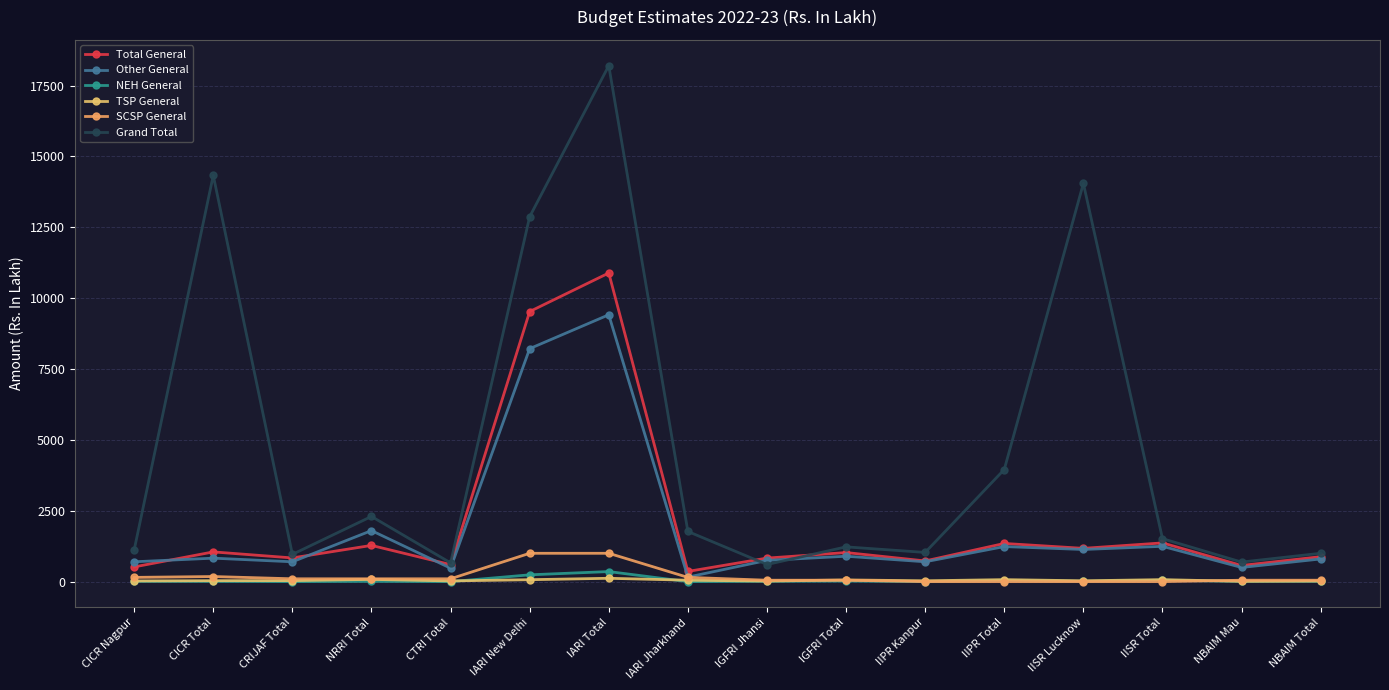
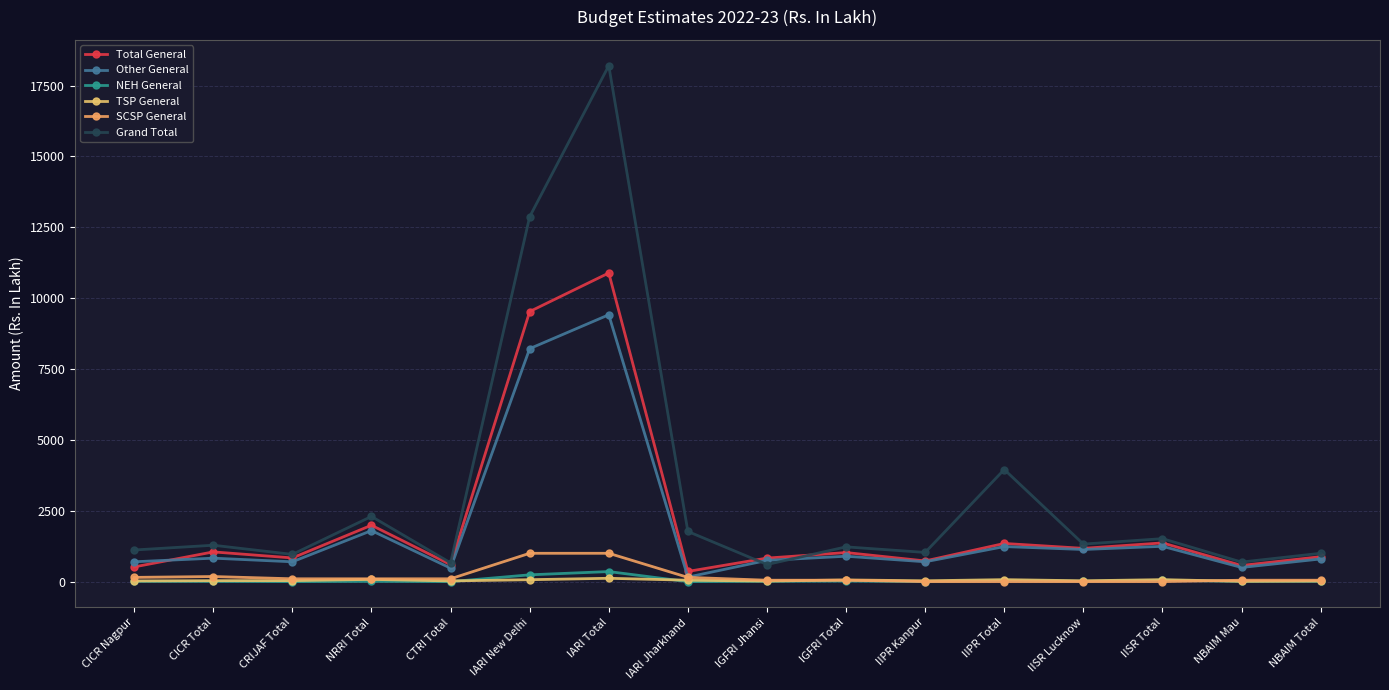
Grand Total, CICR Total: 14300 -> 1300
Total General, NRRI Total: 1300 -> 2000
Grand Total, IISR Lucknow: 14000 -> 1300
